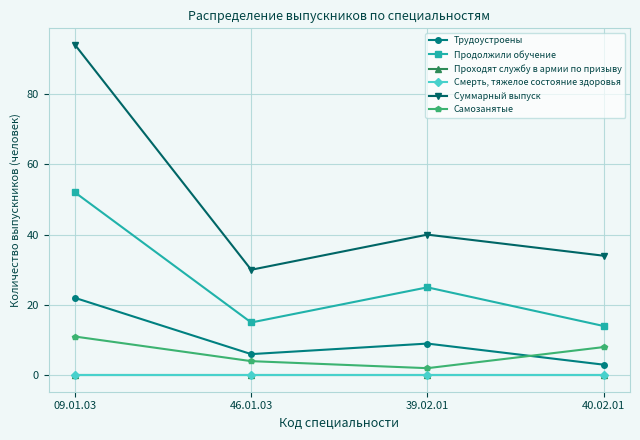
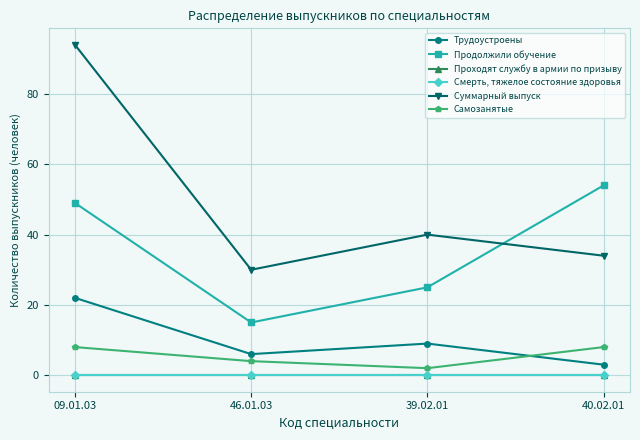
Продолжили обучение, 09.01.03: 52 -> 49
Самозанятые, 09.01.03: 11 -> 8
Продолжили обучение, 40.02.01: 14 -> 54
